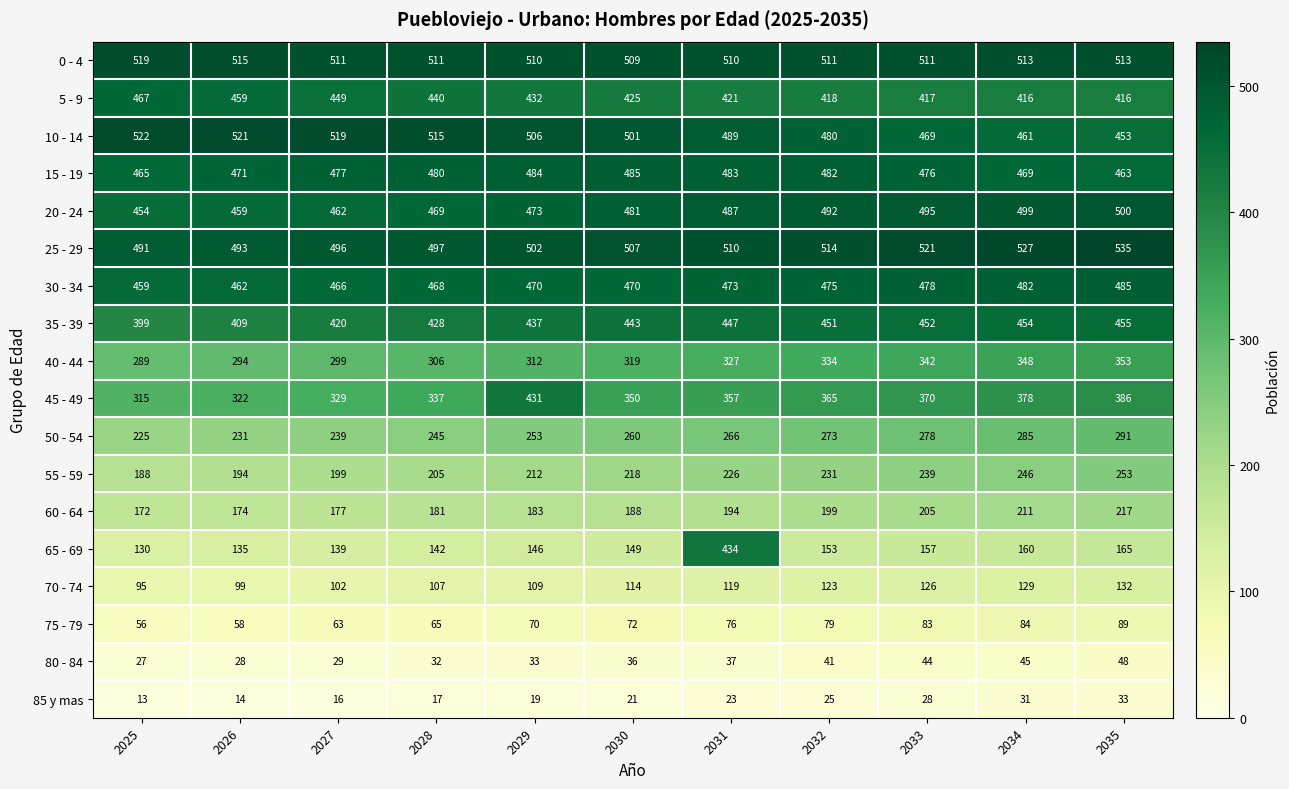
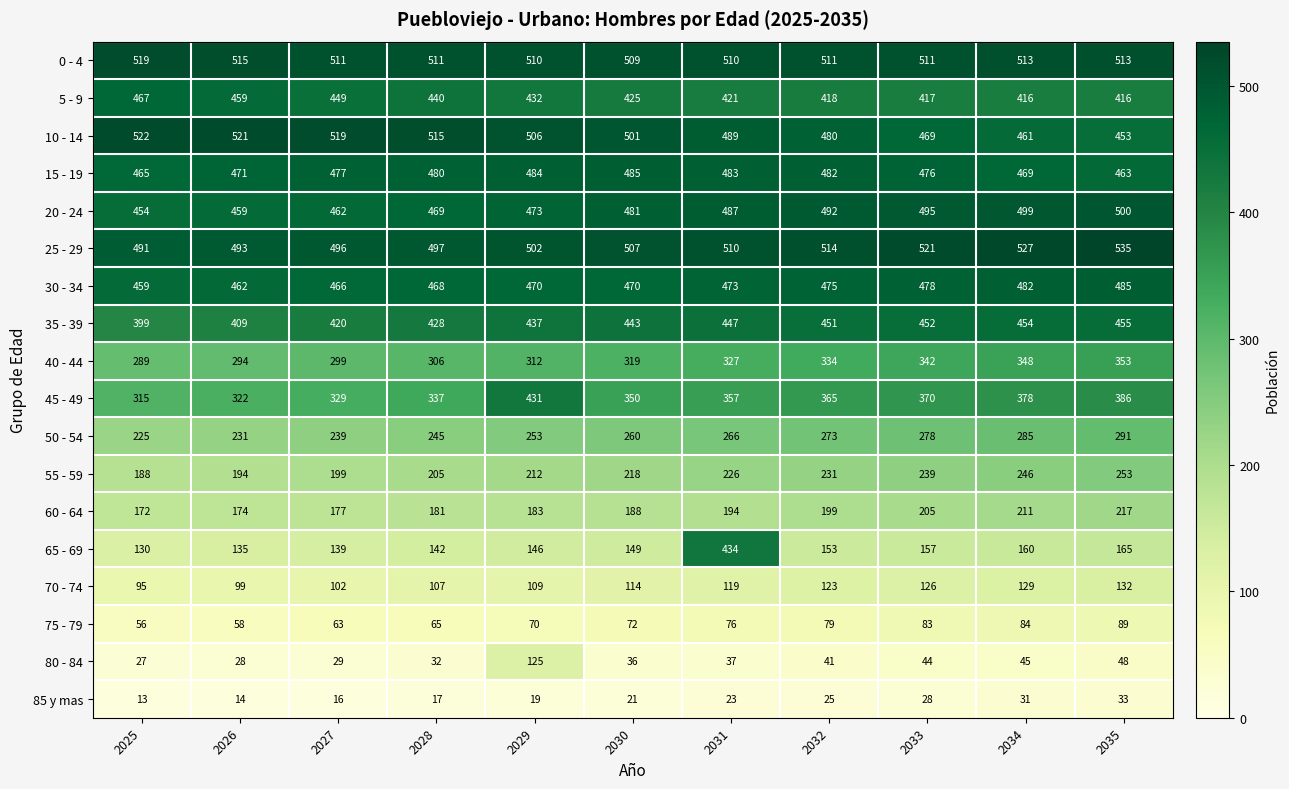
80 - 84, 2029: 33 -> 125
